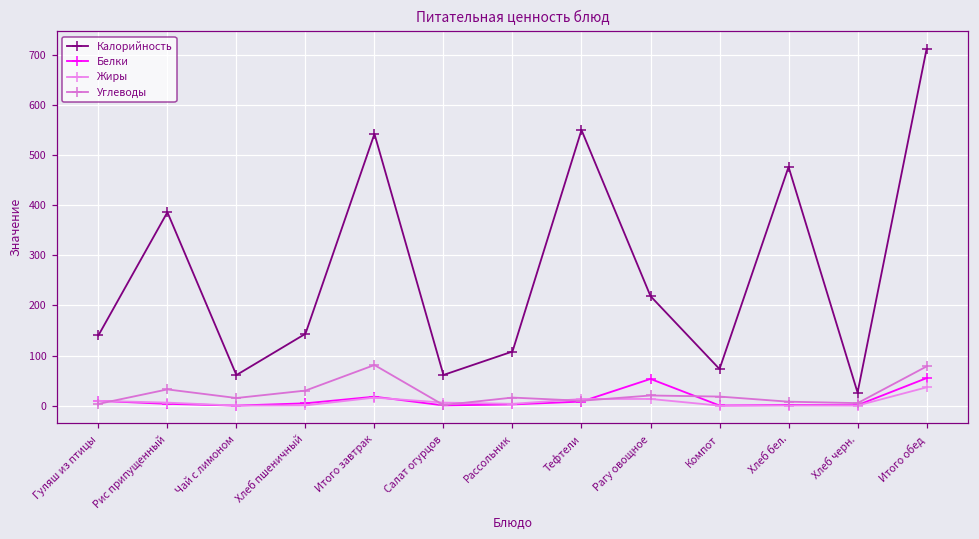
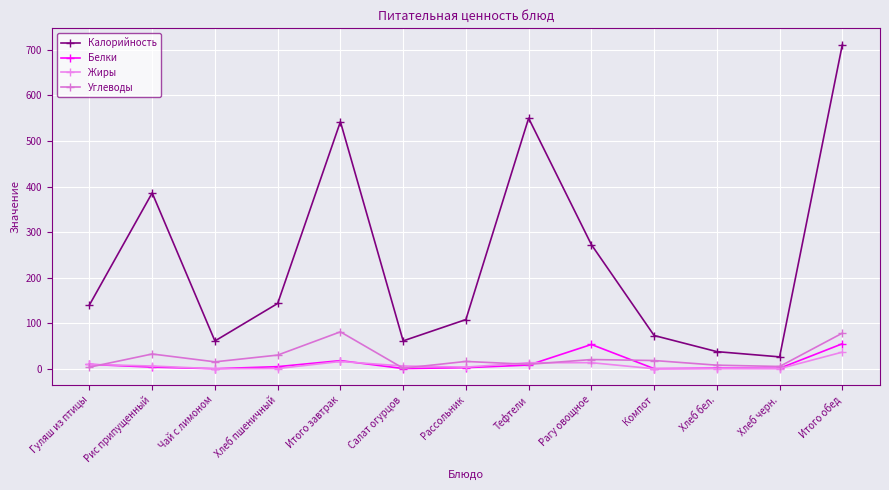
Калорийность, Рагу овощное: 220 -> 270
Калорийность, Хлеб бел.: 480 -> 40
